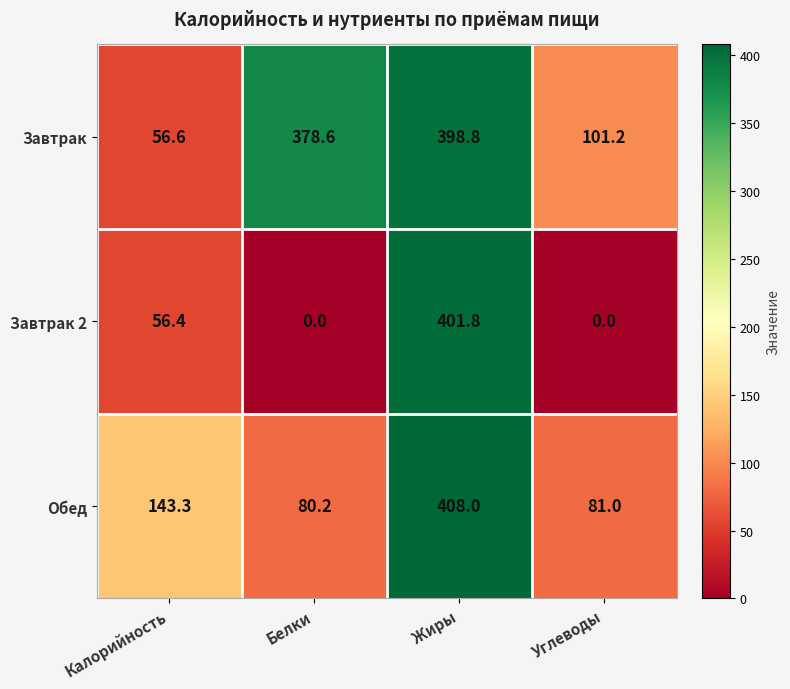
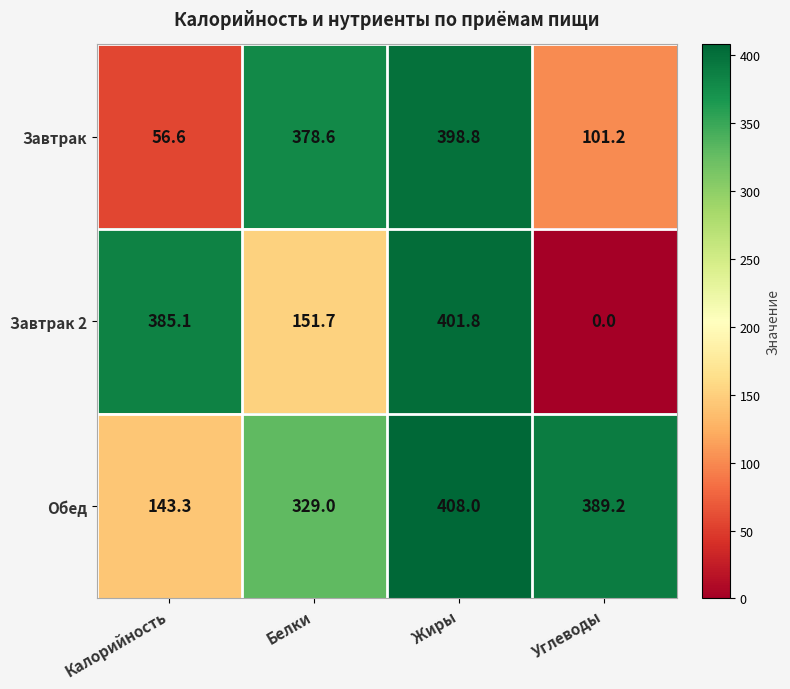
Завтрак 2, Калорийность: 56.4 -> 385.1
Завтрак 2, Белки: 0.0 -> 151.7
Обед, Белки: 80.2 -> 329.0
Обед, Углеводы: 81.0 -> 389.2
